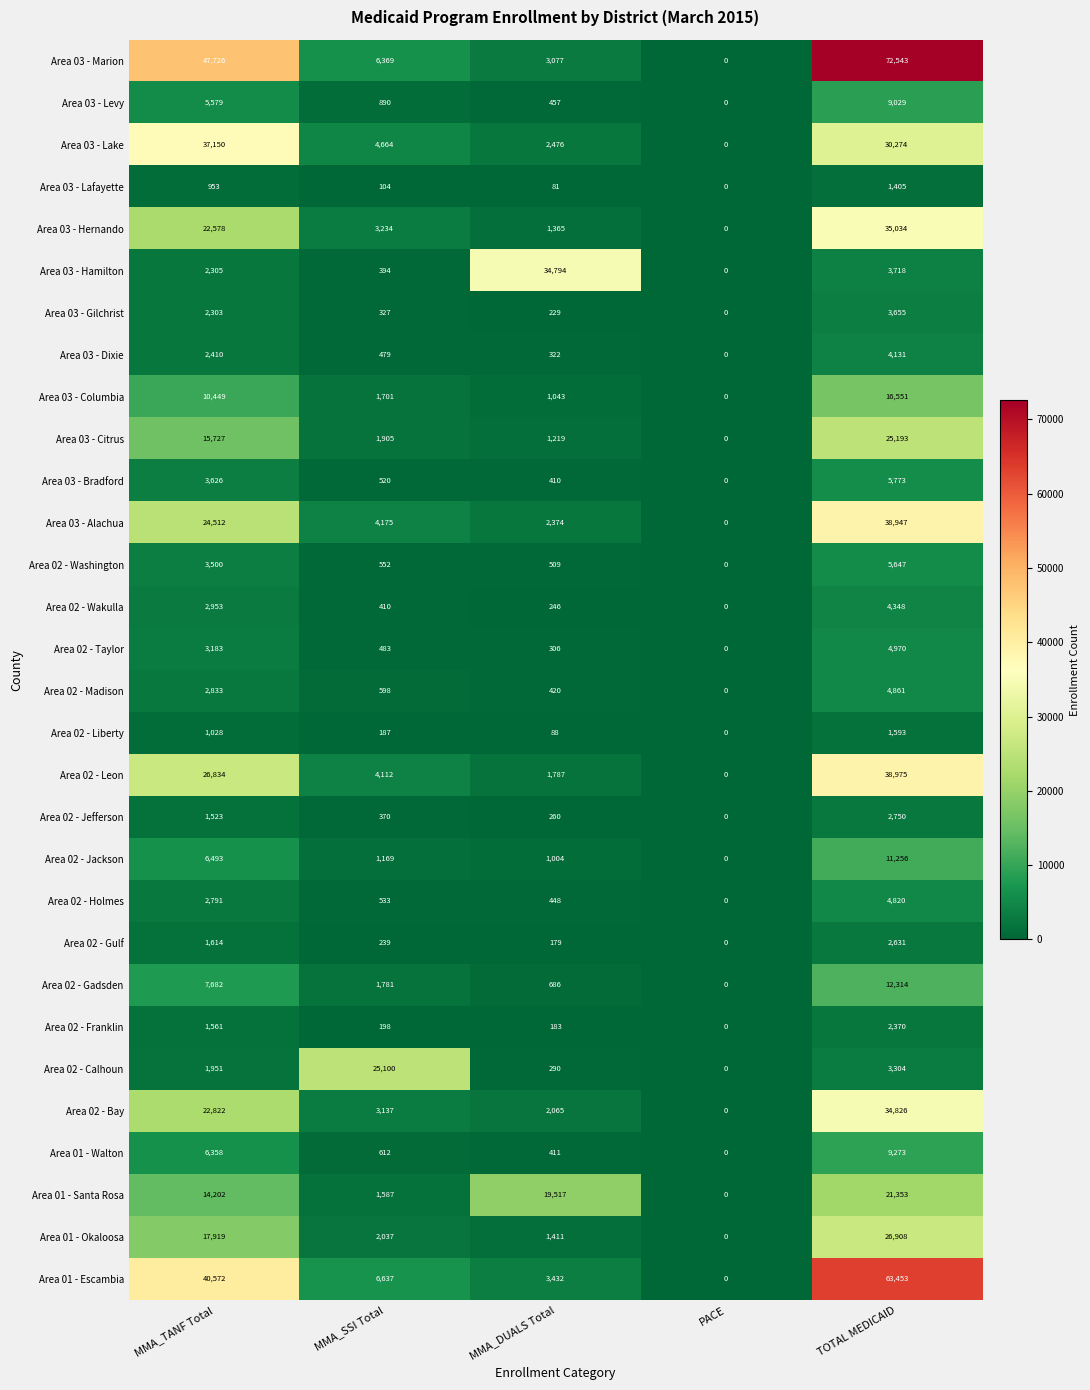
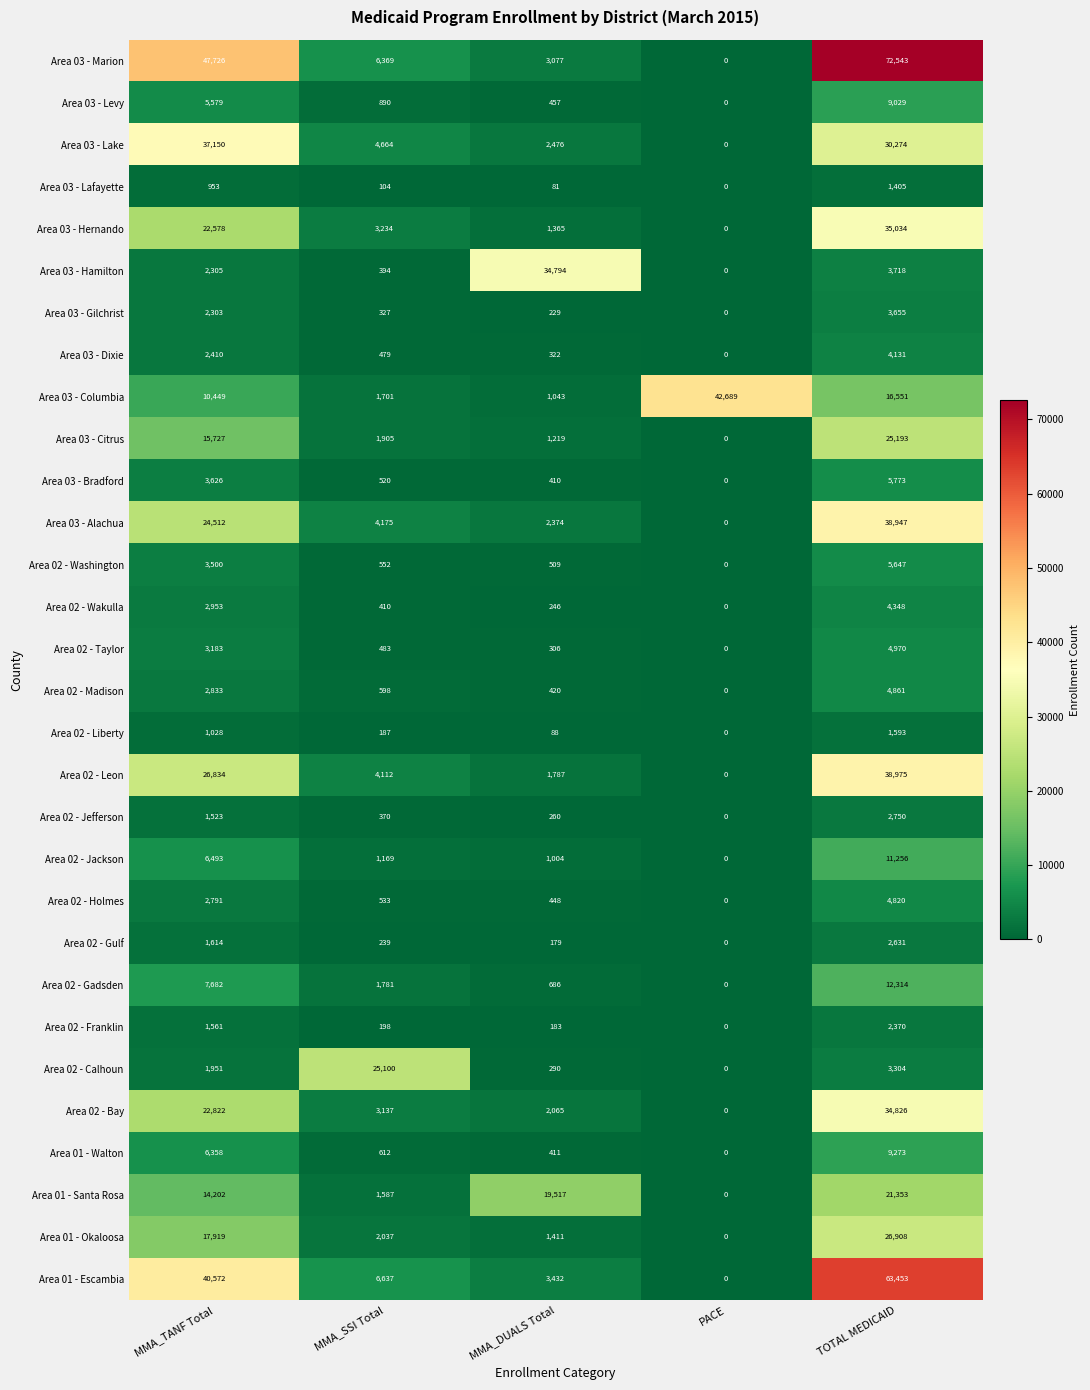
Area 03 - Columbia, PACE: 0 -> 42,689
